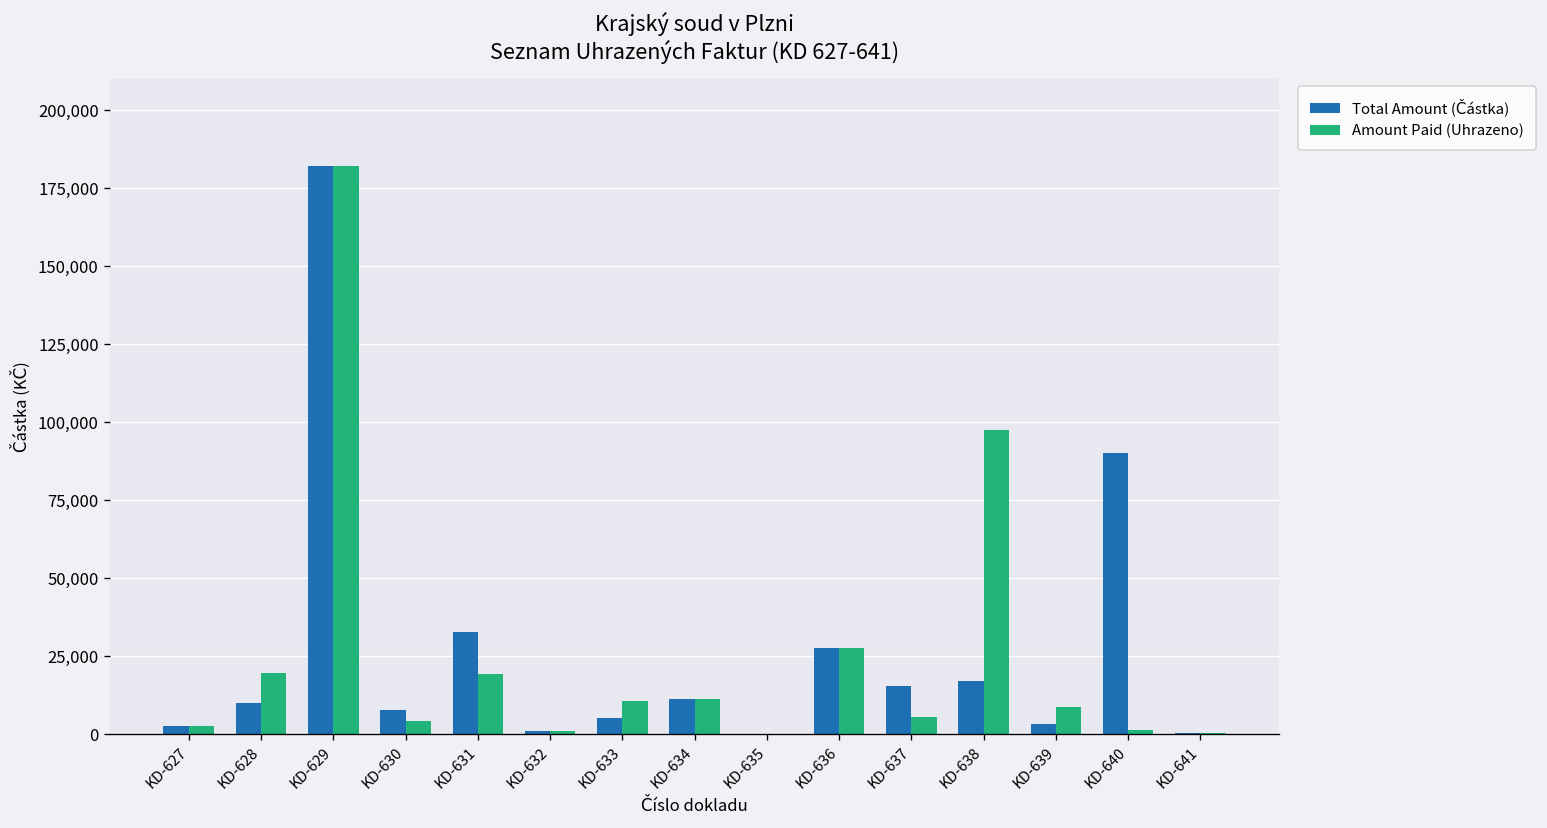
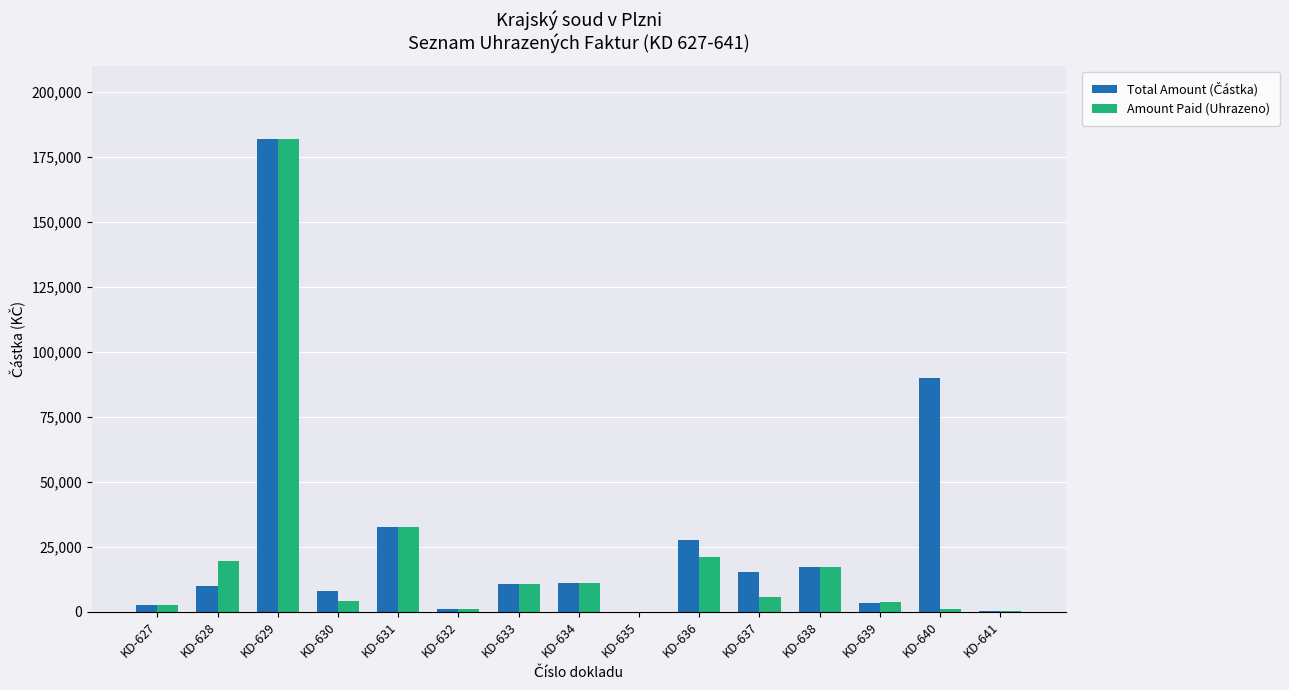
Amount Paid (Uhrazeno), KD-631: 19,000 -> 33,000
Total Amount (Částka), KD-633: 5,000 -> 11,000
Amount Paid (Uhrazeno), KD-636: 28,000 -> 21,000
Amount Paid (Uhrazeno), KD-638: 97,000 -> 17,000
Amount Paid (Uhrazeno), KD-639: 9,000 -> 4,000
